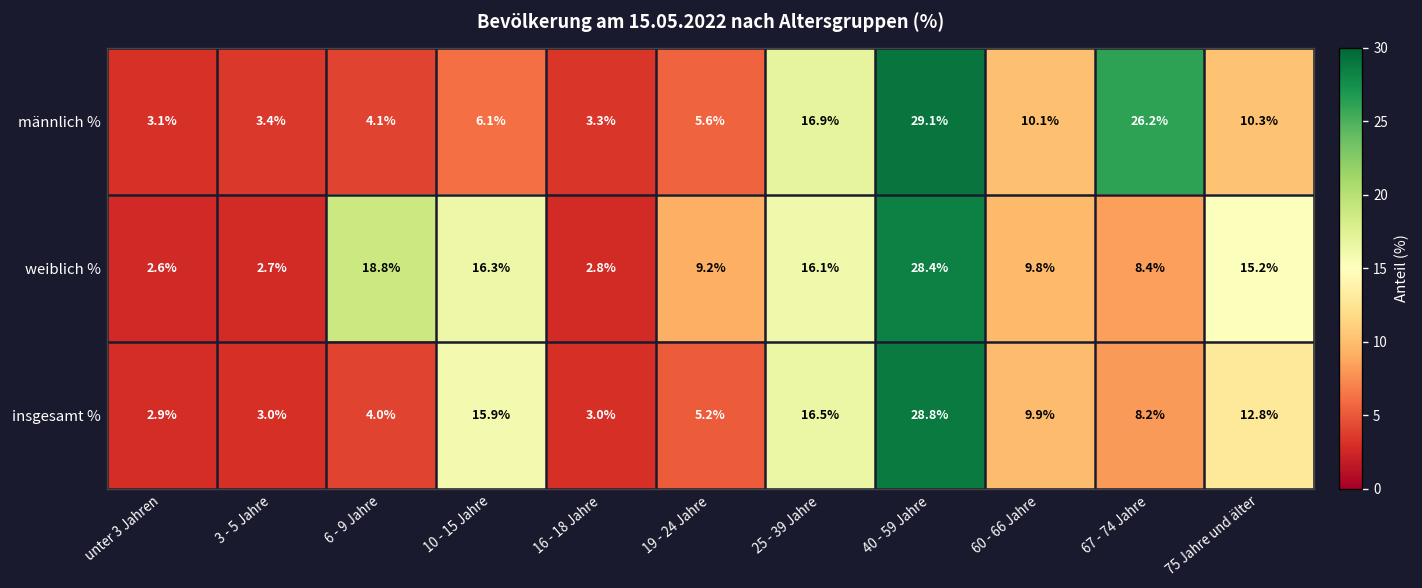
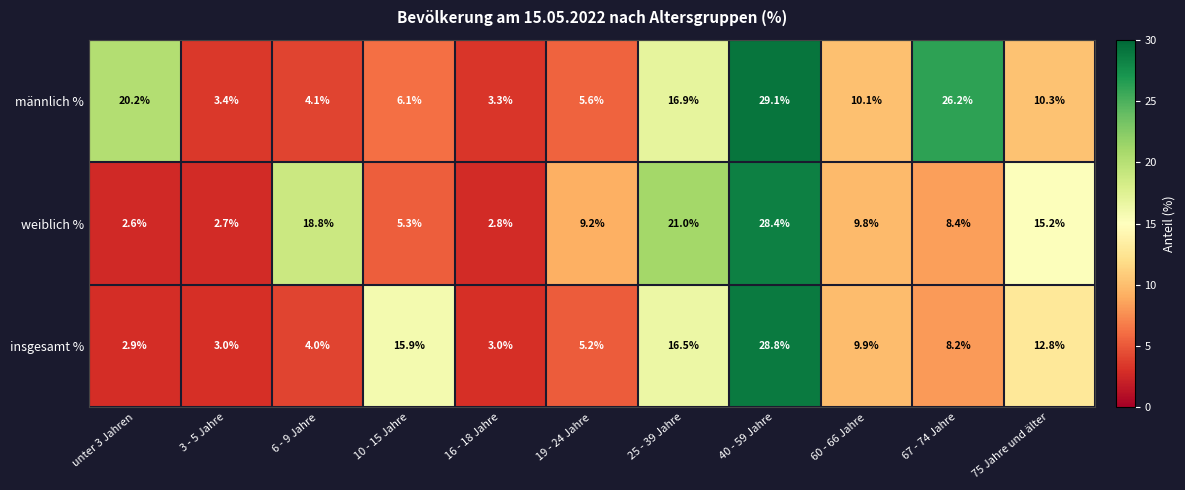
männlich %, unter 3 Jahren: 3.1% -> 20.2%
weiblich %, 10 - 15 Jahre: 16.3% -> 5.3%
weiblich %, 25 - 39 Jahre: 16.1% -> 21.0%
